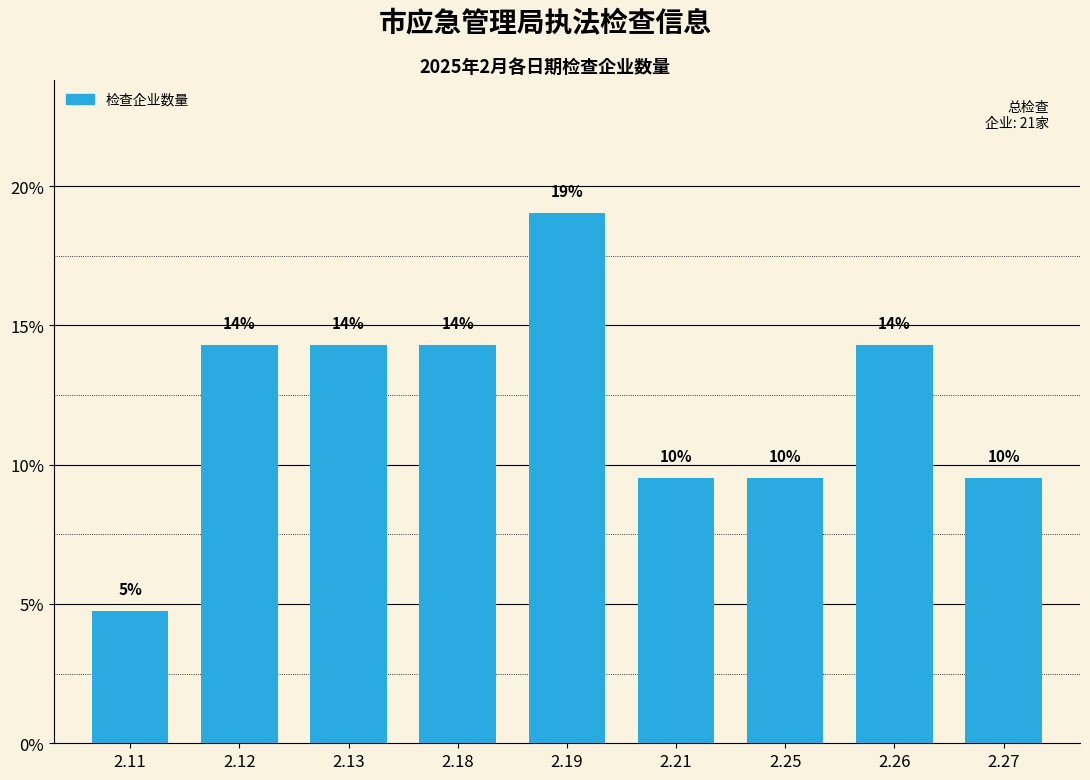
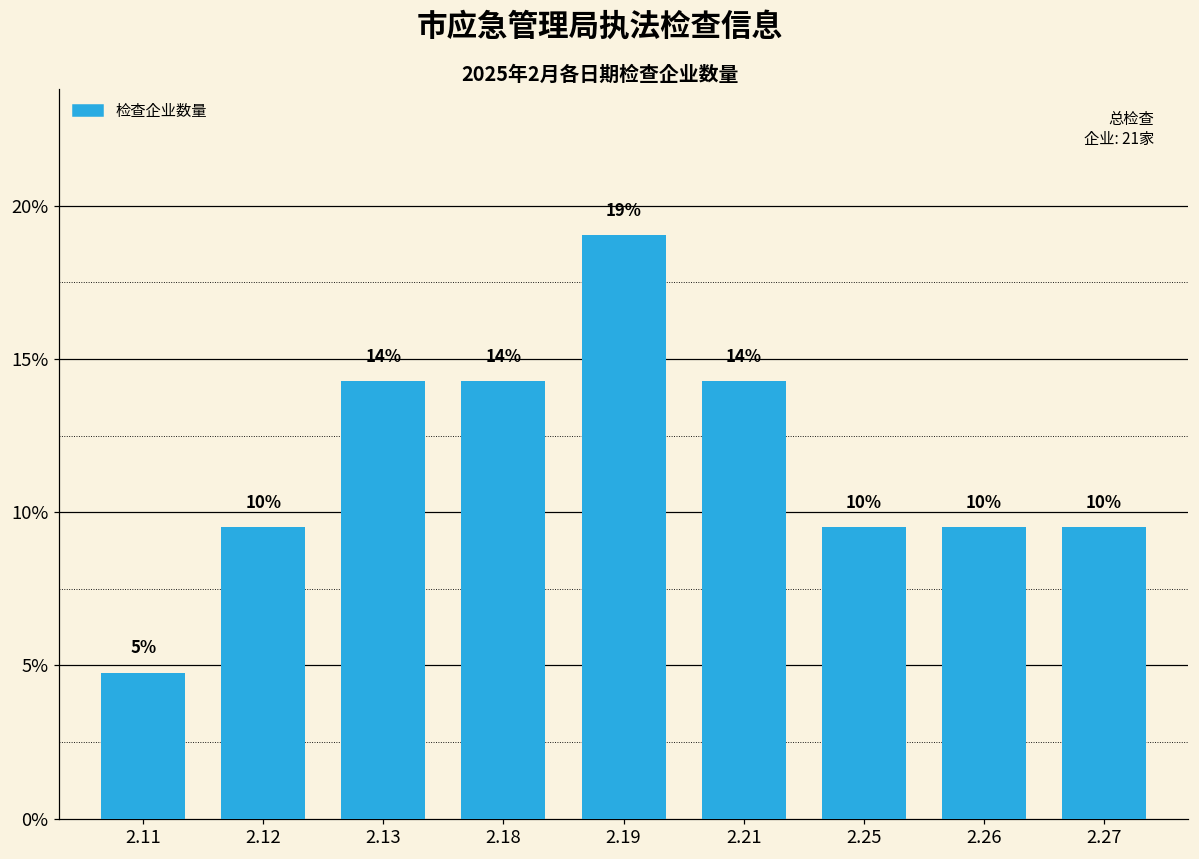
2.12: 14% -> 10%
2.21: 10% -> 14%
2.26: 14% -> 10%
